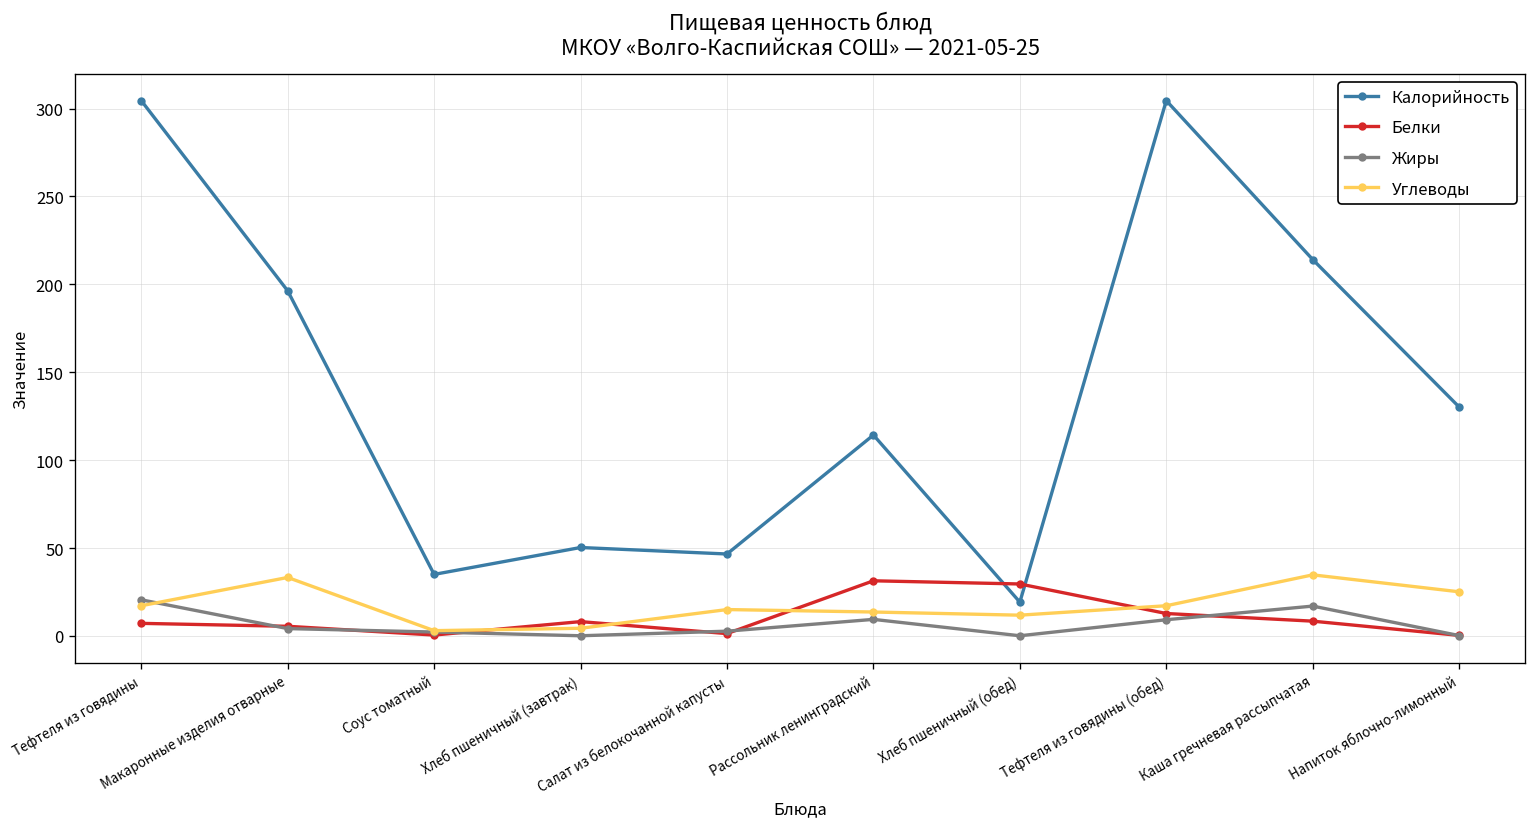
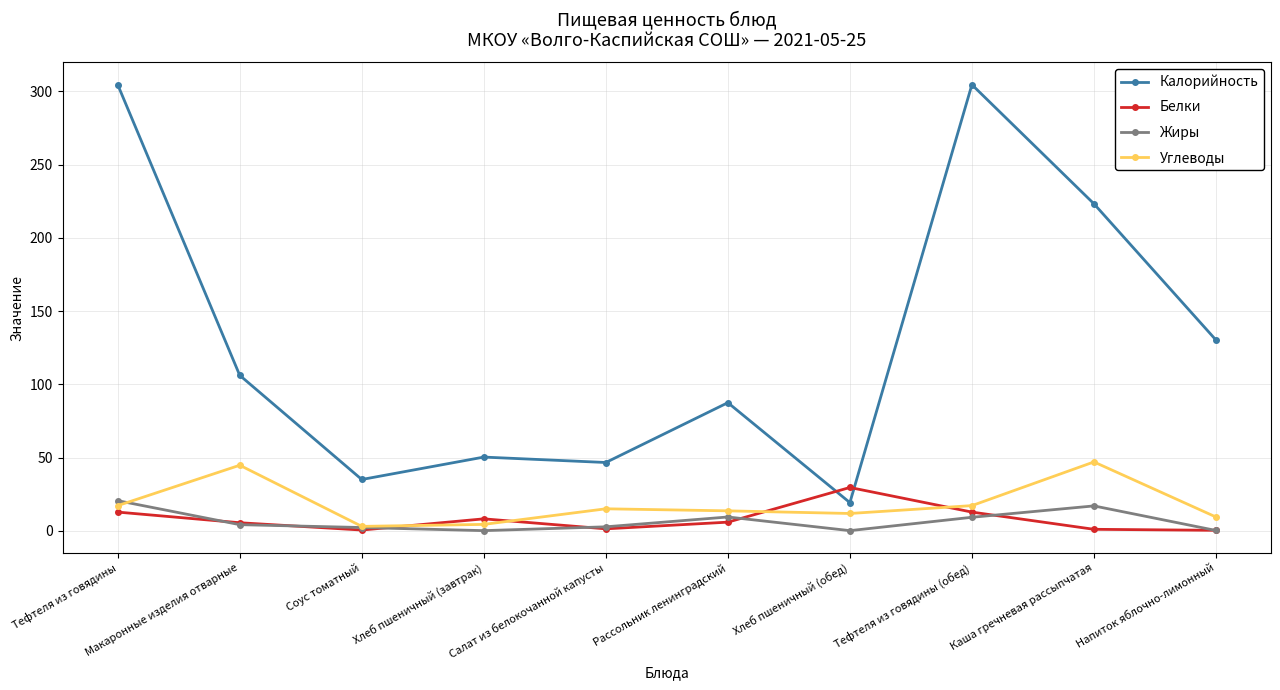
Белки, Тефтеля из говядины: 7 -> 13
Калорийность, Макаронные изделия отварные: 196 -> 106
Углеводы, Макаронные изделия отварные: 33 -> 45
Калорийность, Рассольник ленинградский: 114 -> 87
Белки, Рассольник ленинградский: 31 -> 6
Калорийность, Каша гречневая рассыпчатая: 214 -> 223
Белки, Каша гречневая рассыпчатая: 8 -> 1
Углеводы, Каша гречневая рассыпчатая: 35 -> 47
Углеводы, Напиток яблочно-лимонный: 25 -> 9
